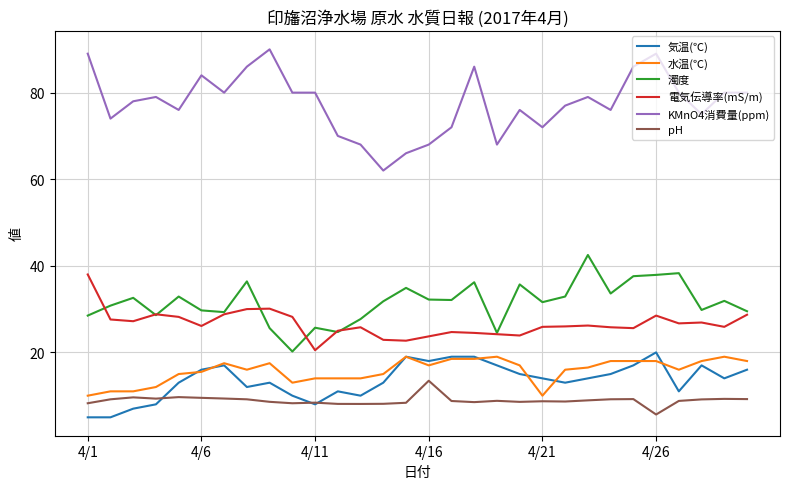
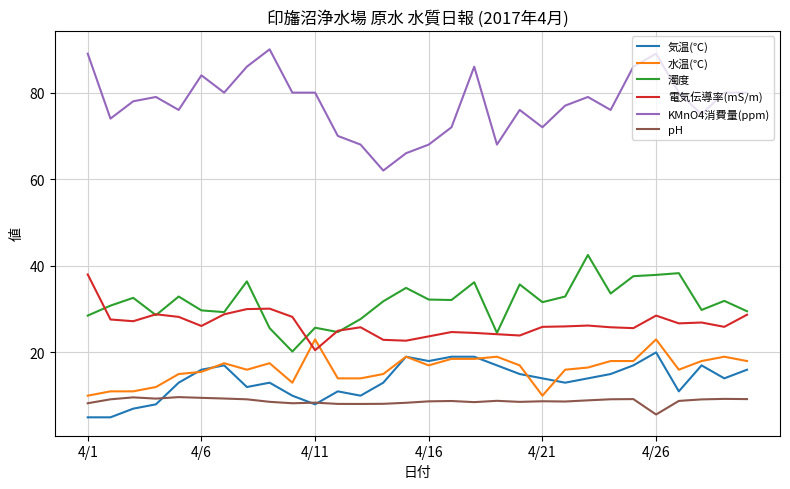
水温(℃), 4/11: 14 -> 23
pH, 4/16: 13 -> 9
水温(℃), 4/26: 18 -> 23
